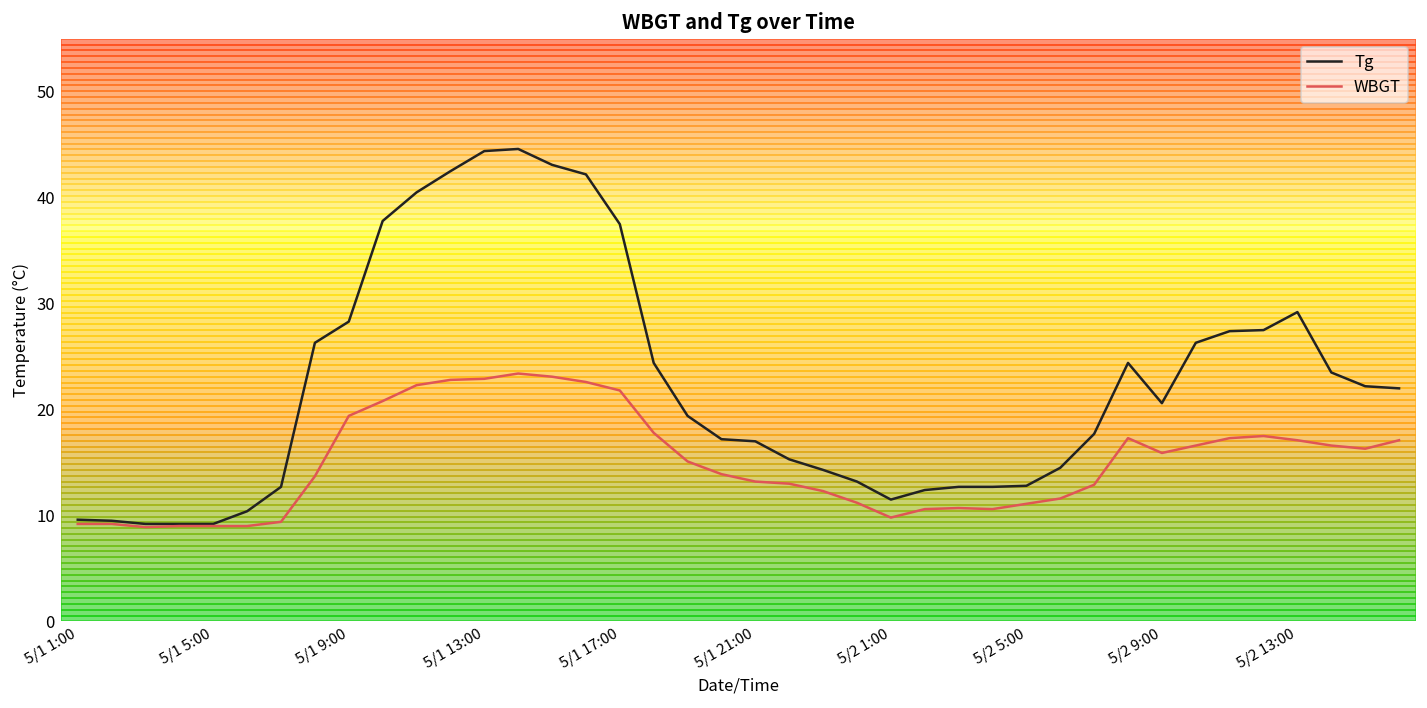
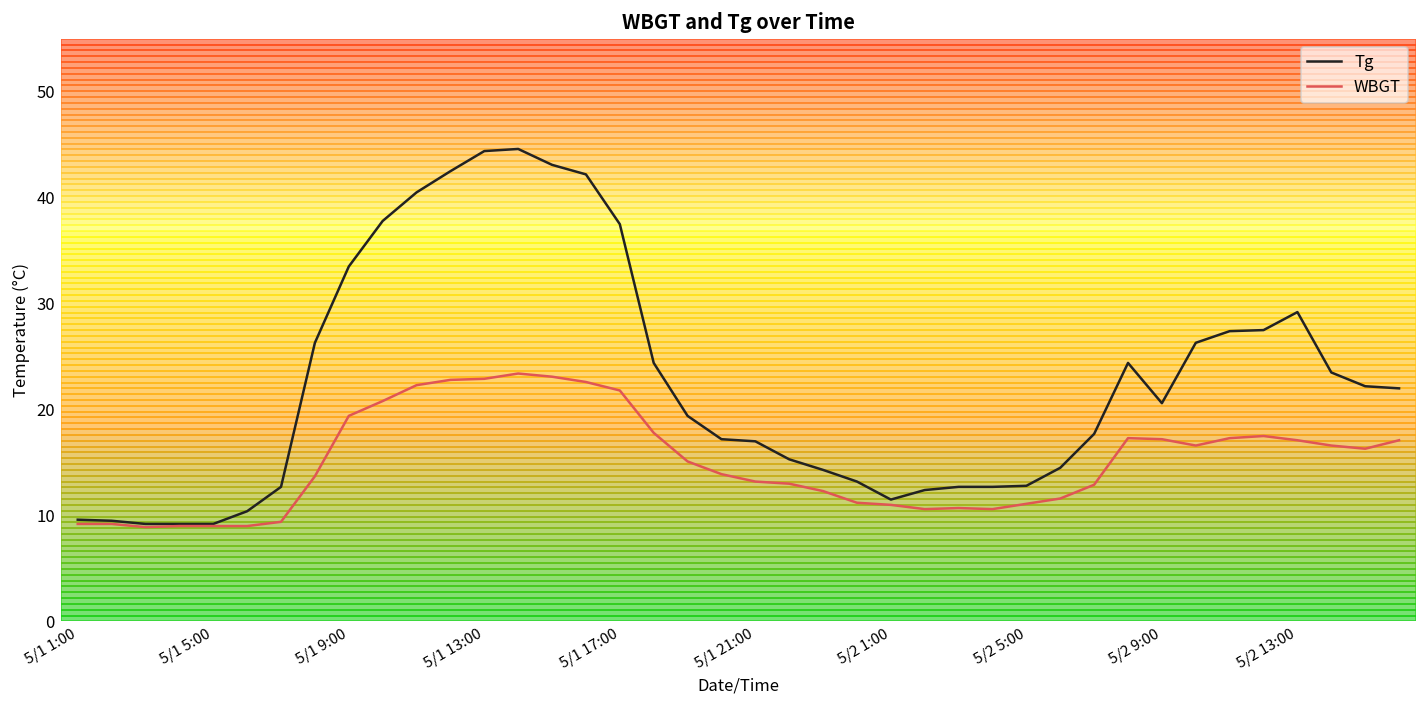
Tg, 5/1 9:00: 28 -> 34
WBGT, 5/2 1:00: 10 -> 11
WBGT, 5/2 9:00: 16 -> 17
